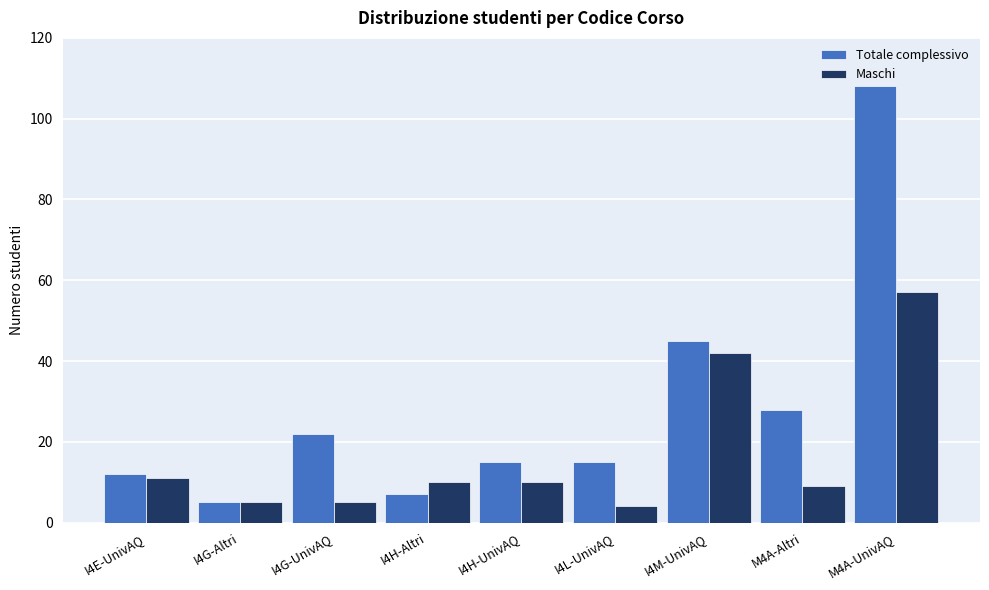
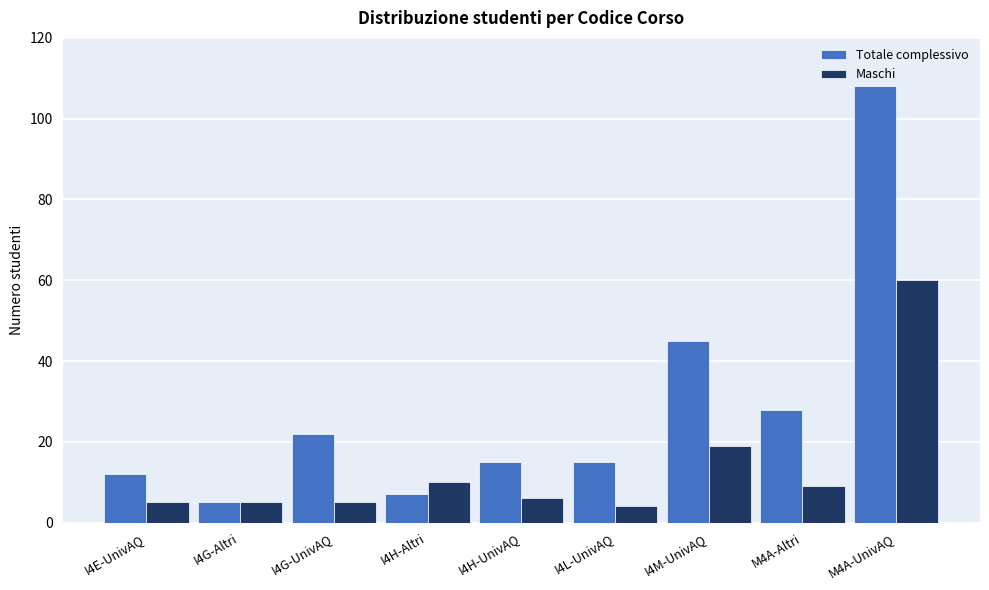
Maschi, I4E-UnivAQ: 11 -> 5
Maschi, I4H-UnivAQ: 10 -> 6
Maschi, I4M-UnivAQ: 42 -> 19
Maschi, M4A-UnivAQ: 57 -> 60
